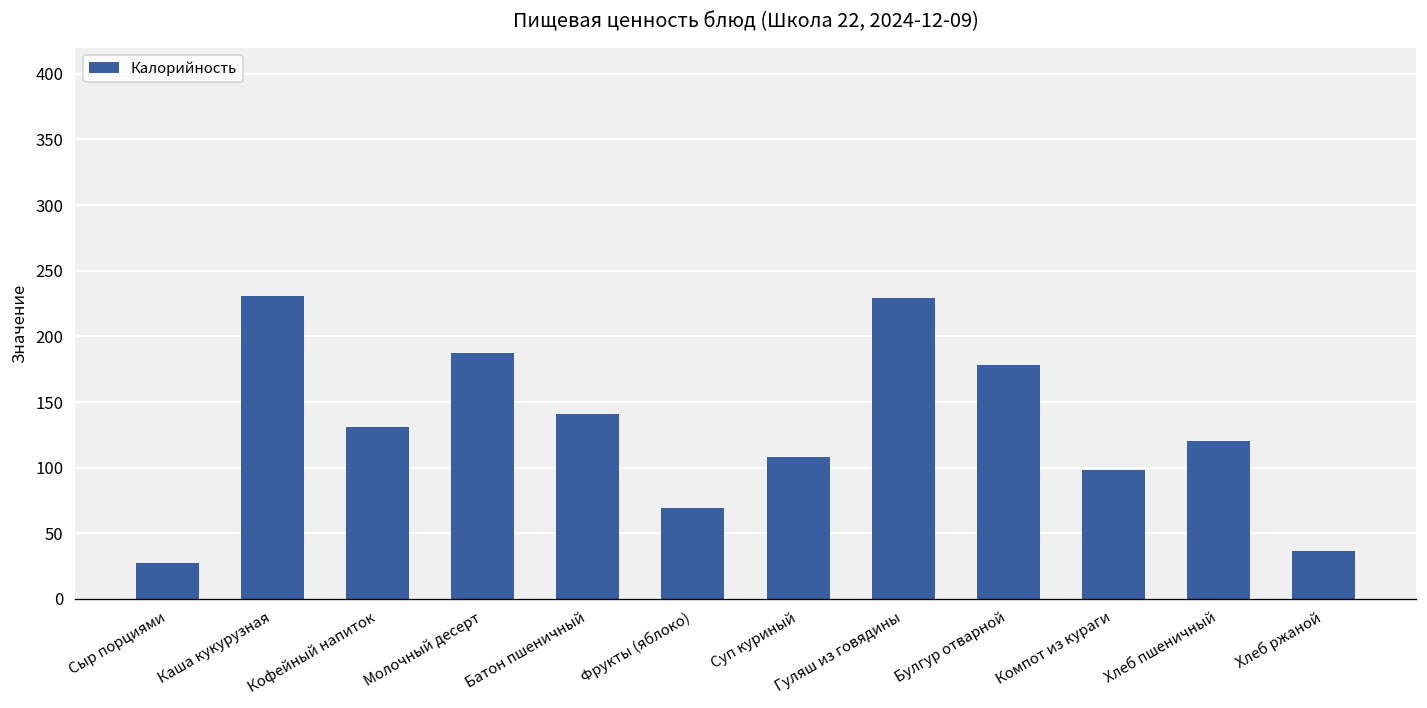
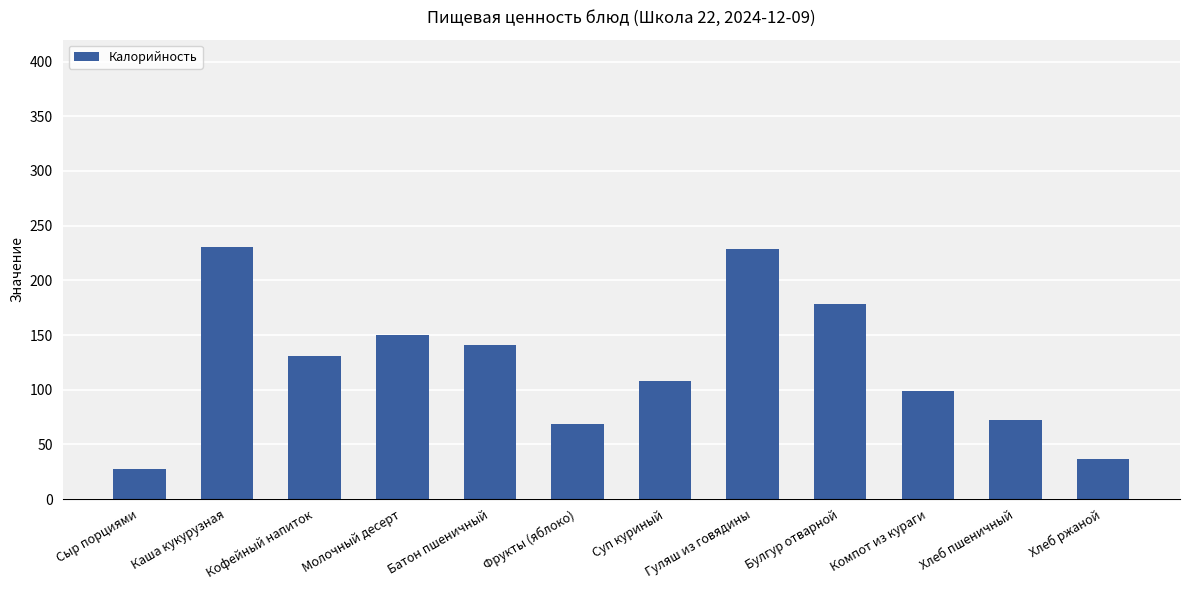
Молочный десерт: 187 -> 150
Хлеб пшеничный: 120 -> 72
